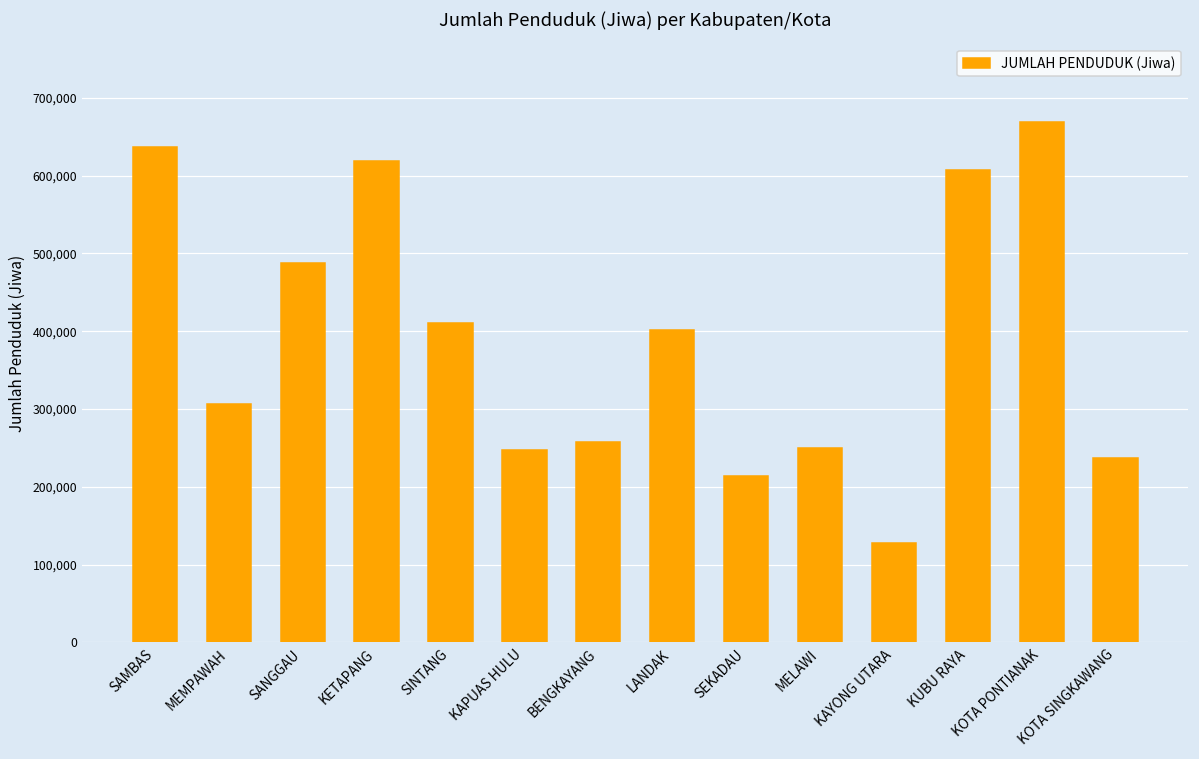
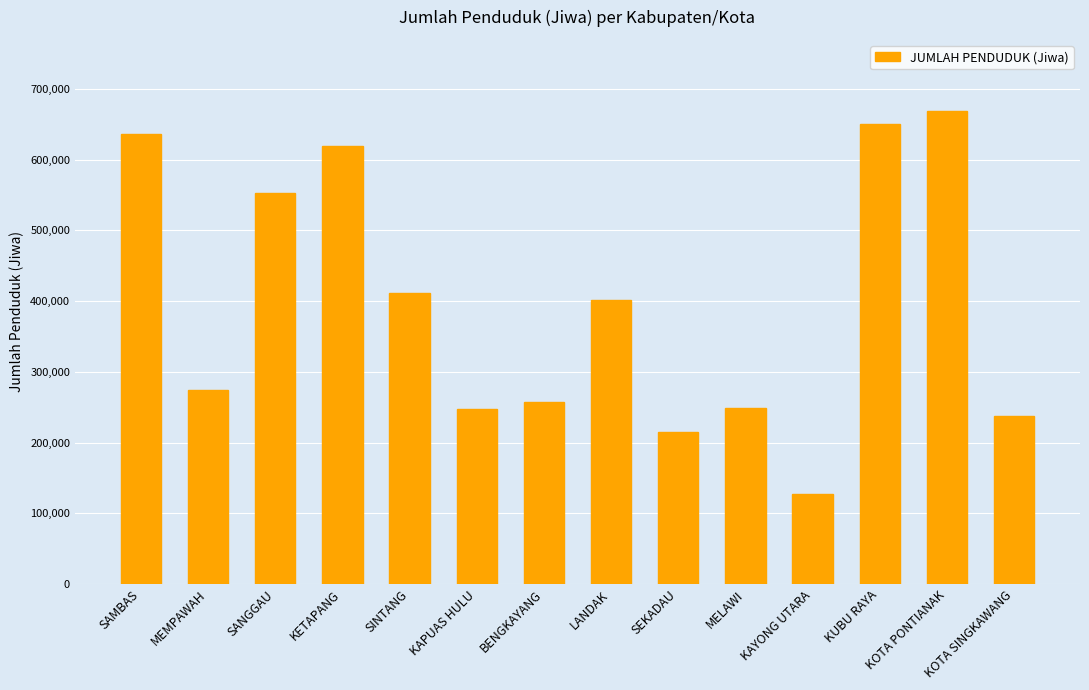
MEMPAWAH: 310,000 -> 270,000
SANGGAU: 490,000 -> 550,000
KUBU RAYA: 610,000 -> 650,000
